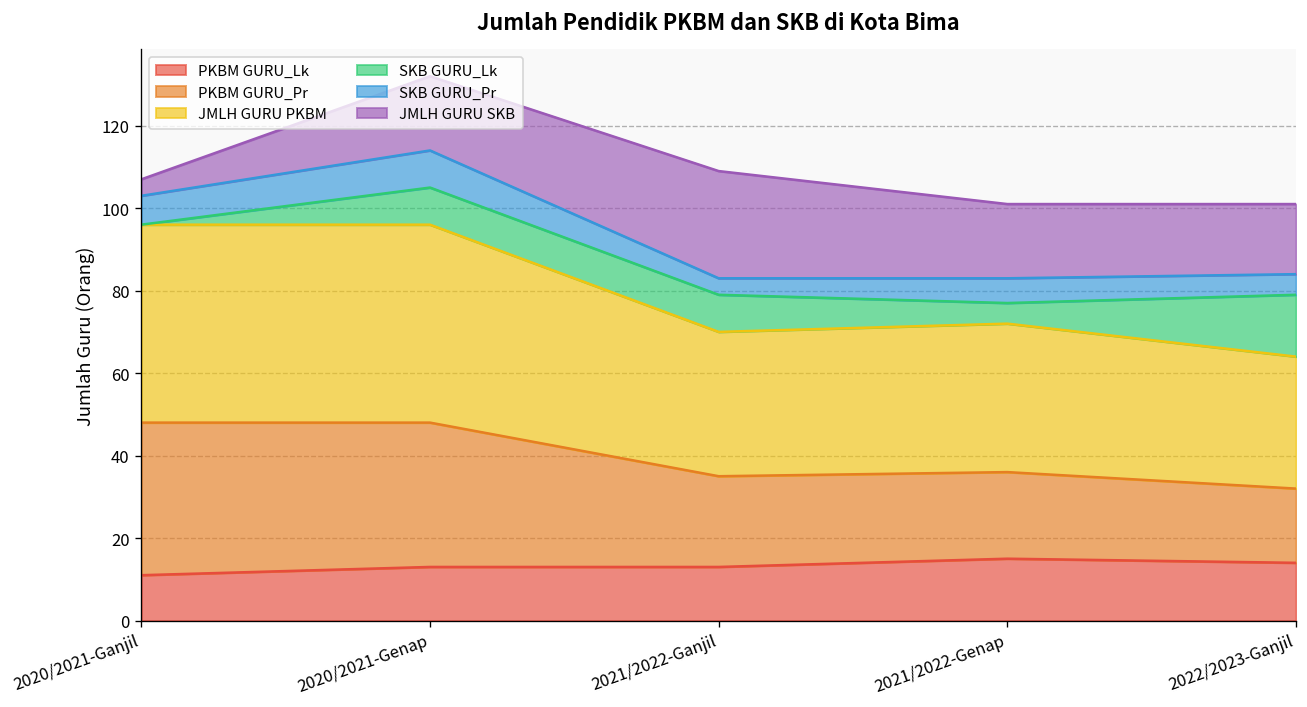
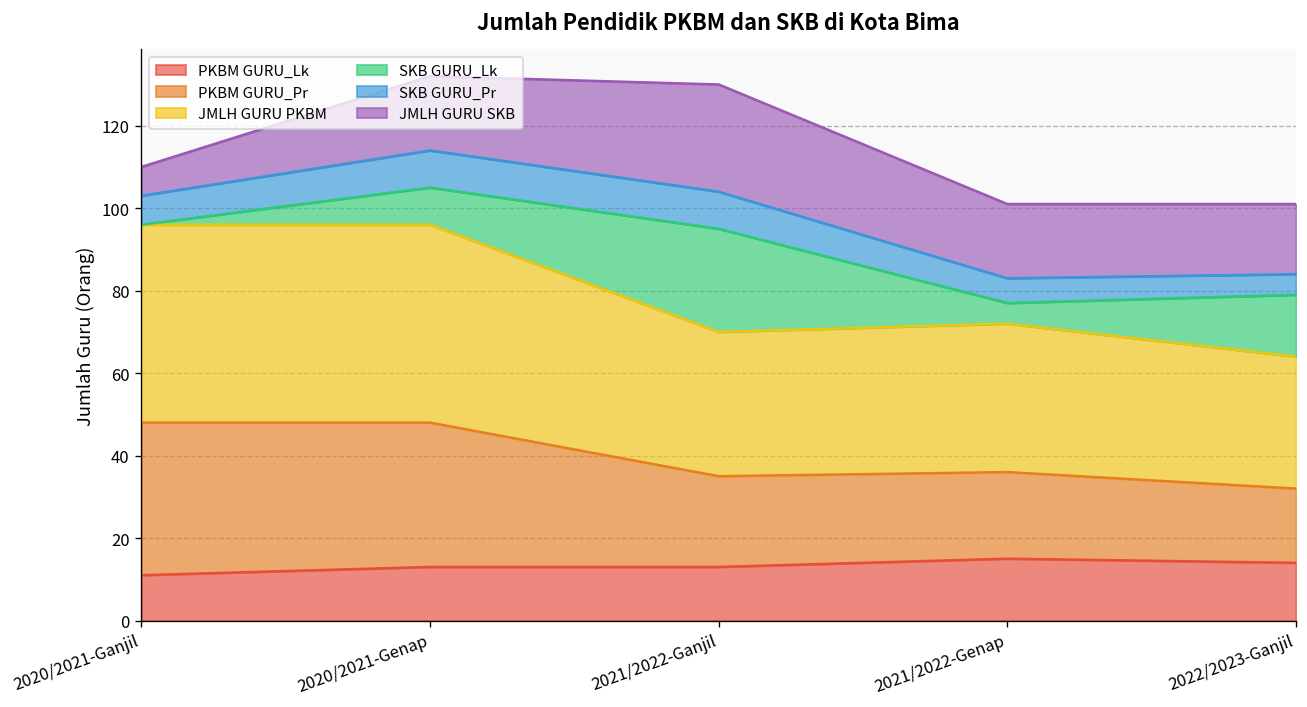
JMLH GURU SKB, 2020/2021-Ganjil: 4 -> 7
SKB GURU_Lk, 2021/2022-Ganjil: 9 -> 25
SKB GURU_Pr, 2021/2022-Ganjil: 4 -> 9
